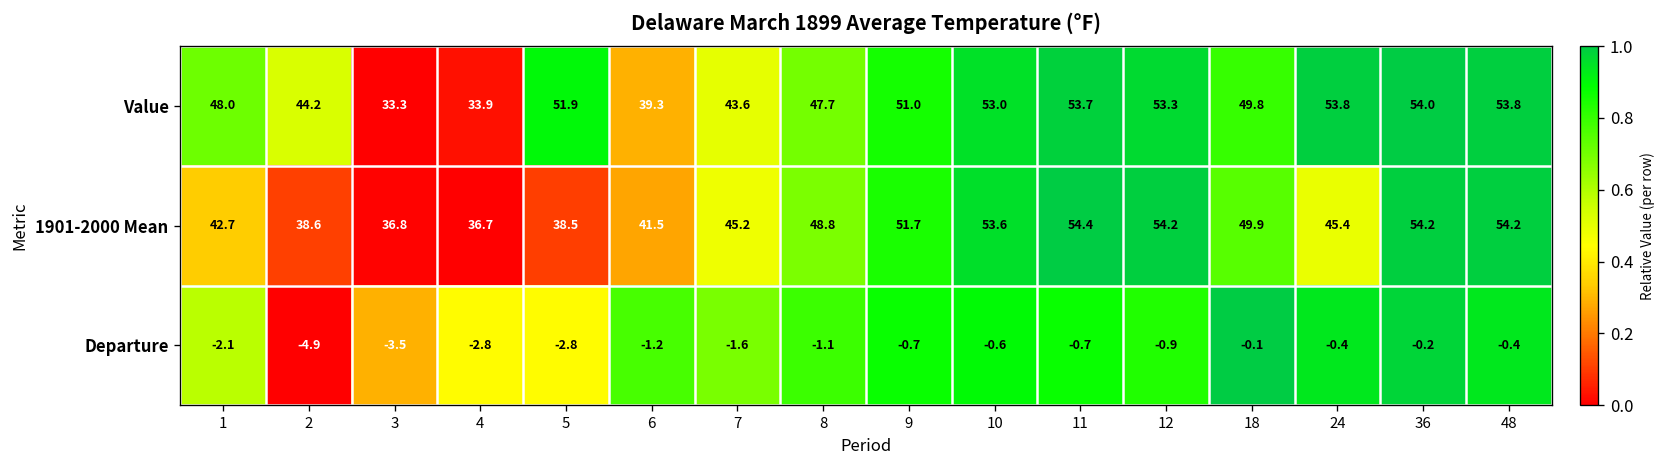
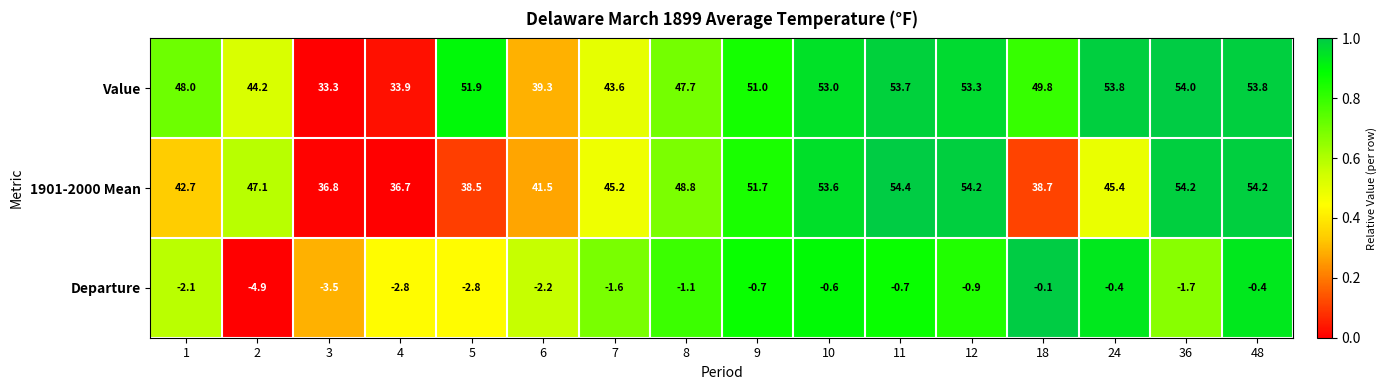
1901-2000 Mean, 2: 38.6 -> 47.1
1901-2000 Mean, 18: 49.9 -> 38.7
Departure, 6: -1.2 -> -2.2
Departure, 36: -0.2 -> -1.7
